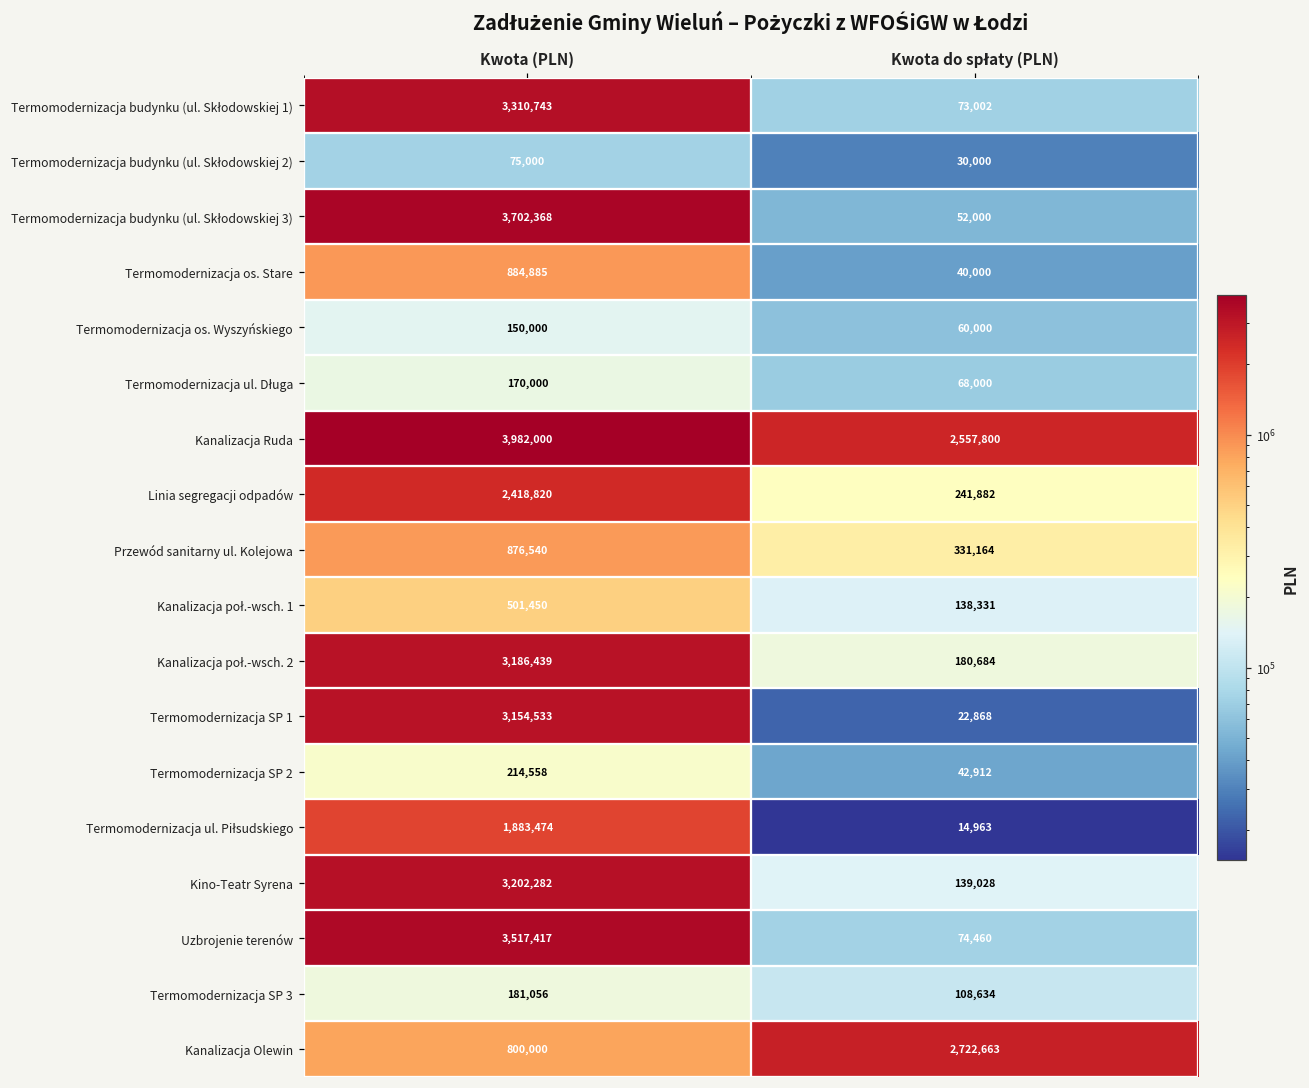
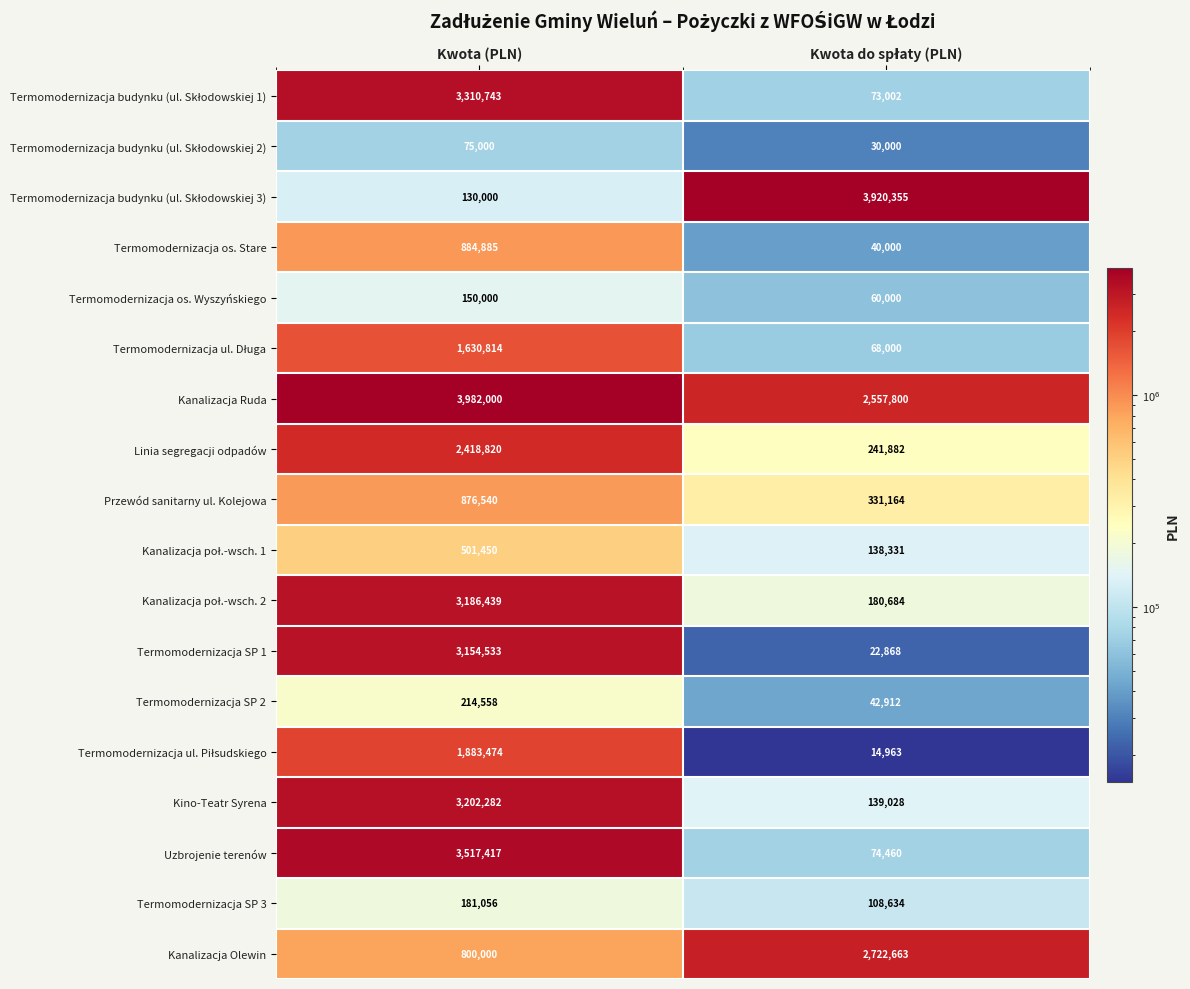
Termomodernizacja budynku (ul. Skłodowskiej 3), Kwota (PLN): 3,702,368 -> 130,000
Termomodernizacja budynku (ul. Skłodowskiej 3), Kwota do spłaty (PLN): 52,000 -> 3,920,355
Termomodernizacja ul. Długa, Kwota (PLN): 170,000 -> 1,630,814
